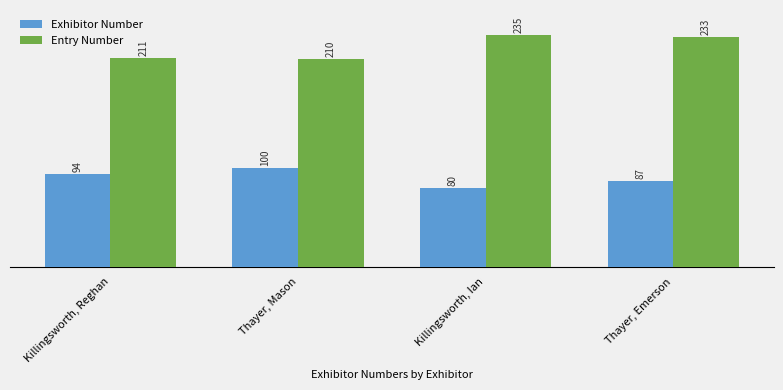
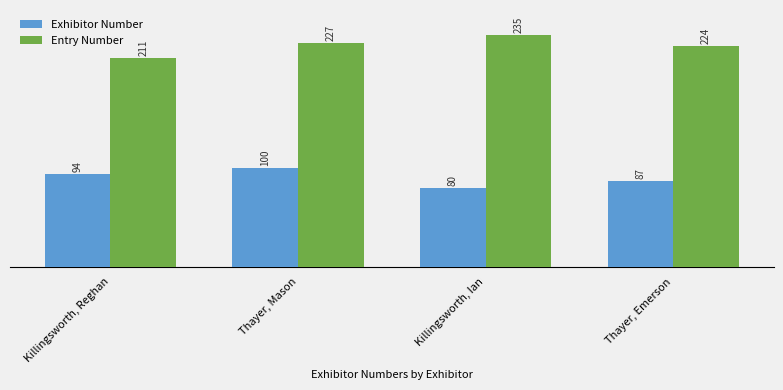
Entry Number, Thayer, Mason: 210 -> 227
Entry Number, Thayer, Emerson: 233 -> 224
